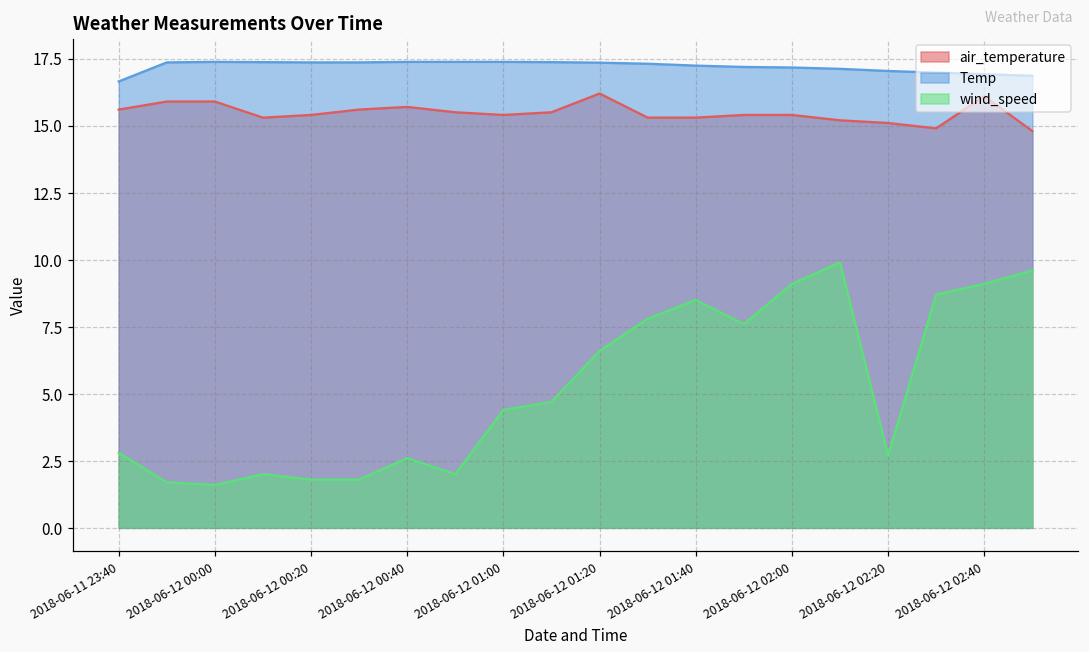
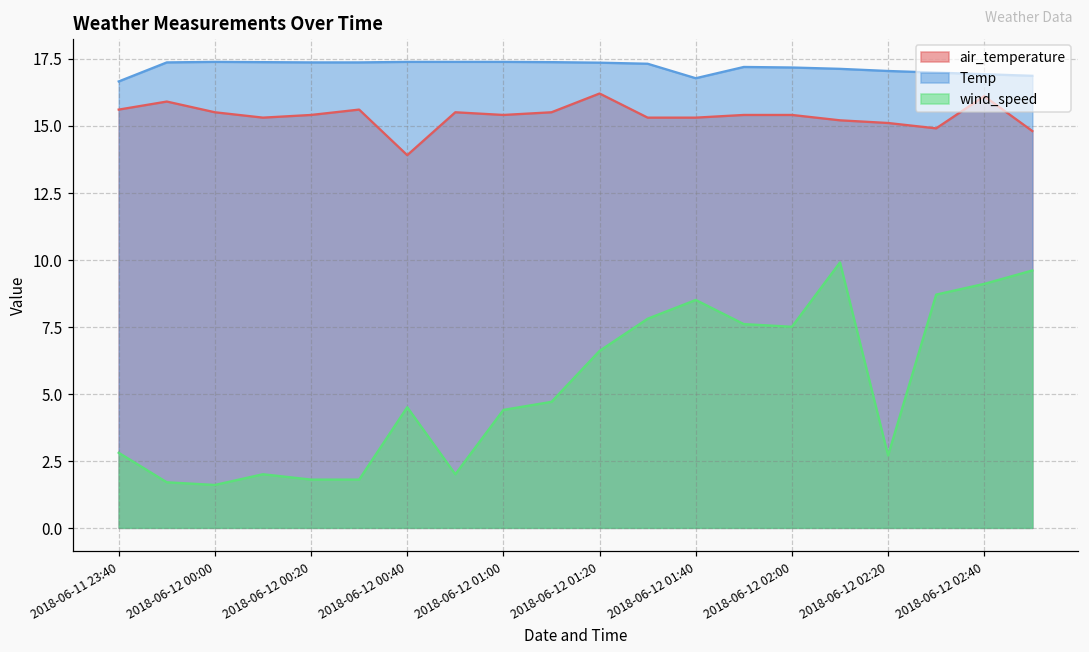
air_temperature, 2018-06-12 00:00: 15.9 -> 15.5
air_temperature, 2018-06-12 00:40: 15.7 -> 13.9
wind_speed, 2018-06-12 00:40: 2.6 -> 4.5
Temp, 2018-06-12 01:40: 17.2 -> 16.8
wind_speed, 2018-06-12 02:00: 9.1 -> 7.5
